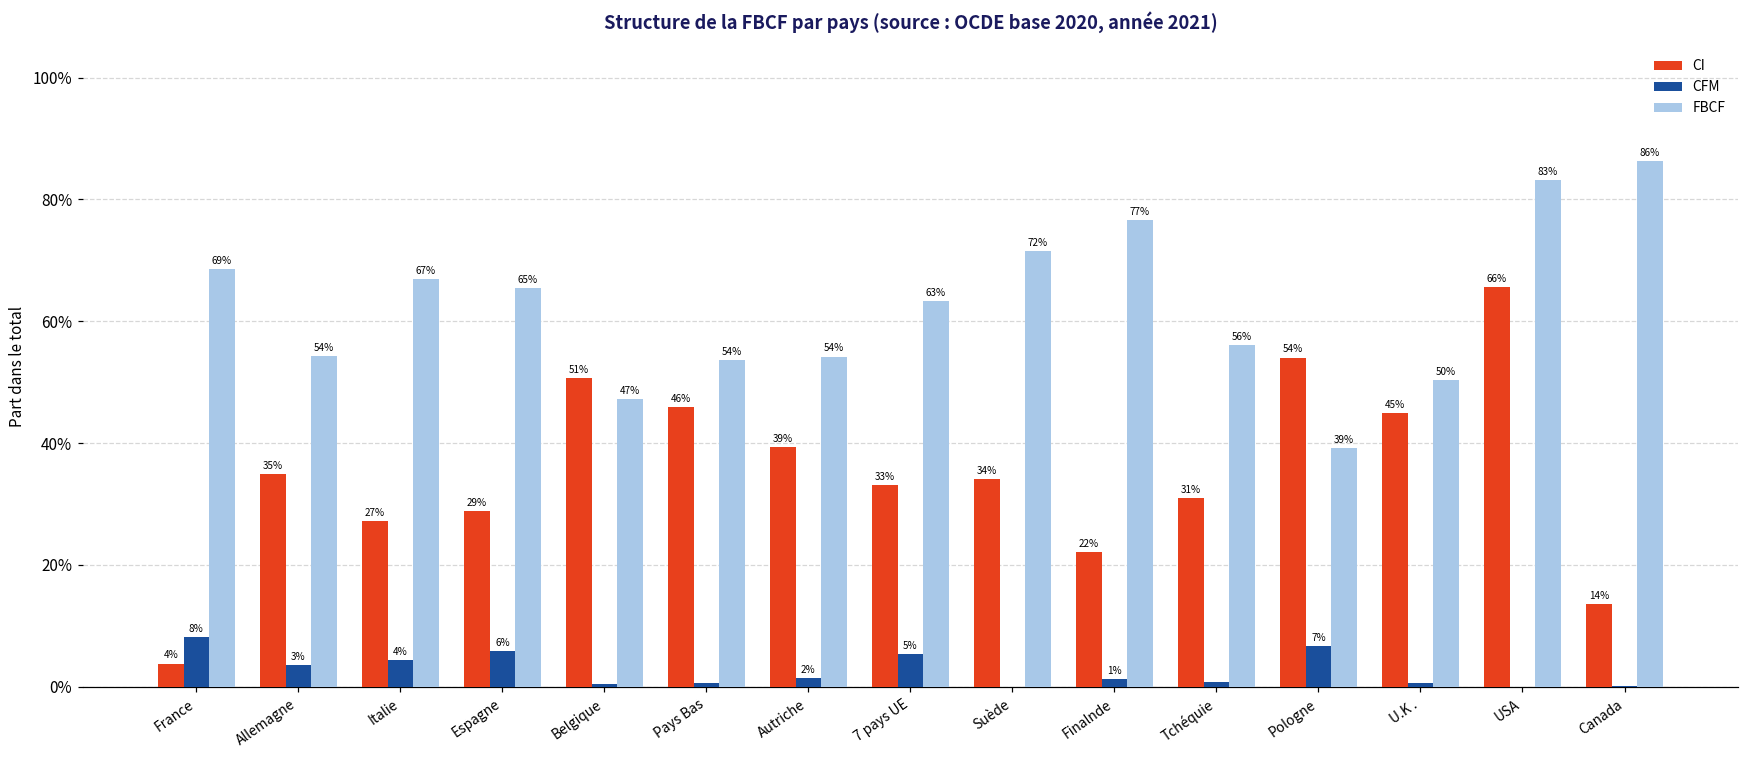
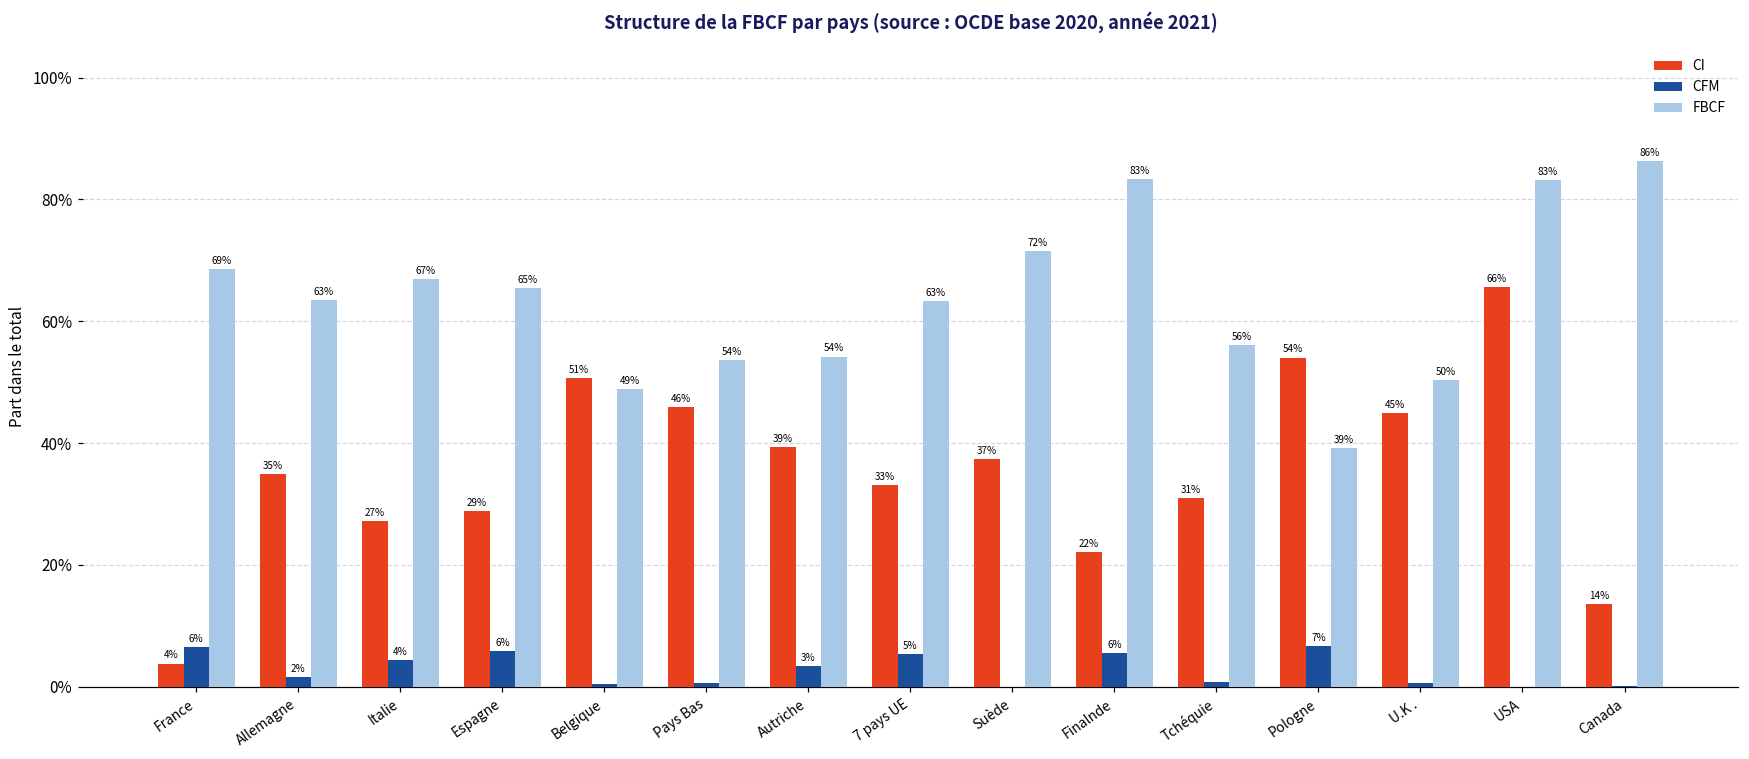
CFM, France: 8% -> 6%
CFM, Allemagne: 3% -> 2%
FBCF, Allemagne: 54% -> 63%
FBCF, Belgique: 47% -> 49%
CFM, Autriche: 2% -> 3%
CI, Suède: 34% -> 37%
CFM, Finalnde: 1% -> 6%
FBCF, Finalnde: 77% -> 83%
